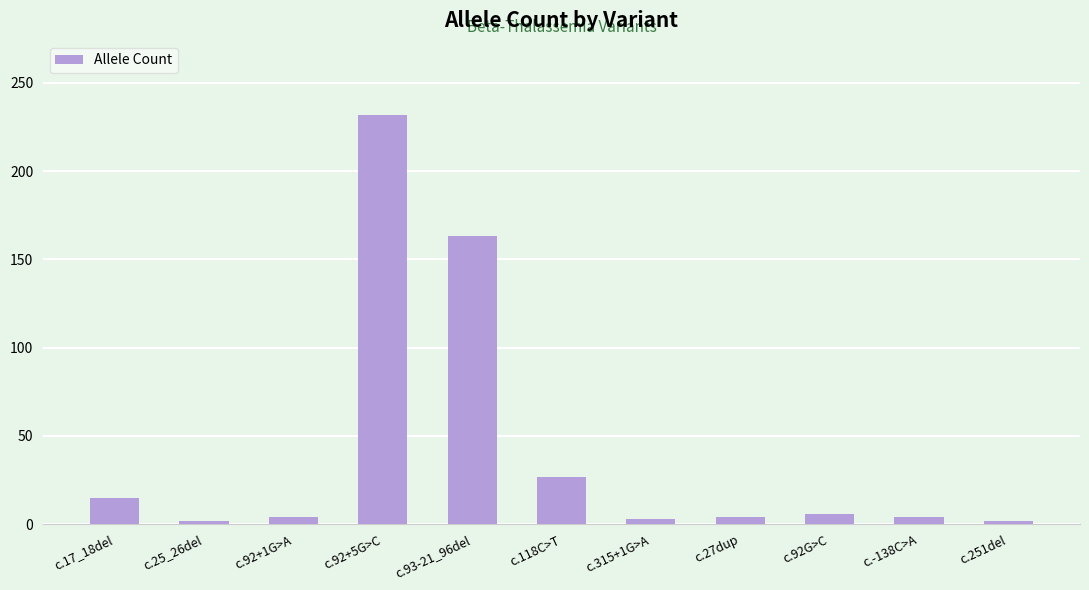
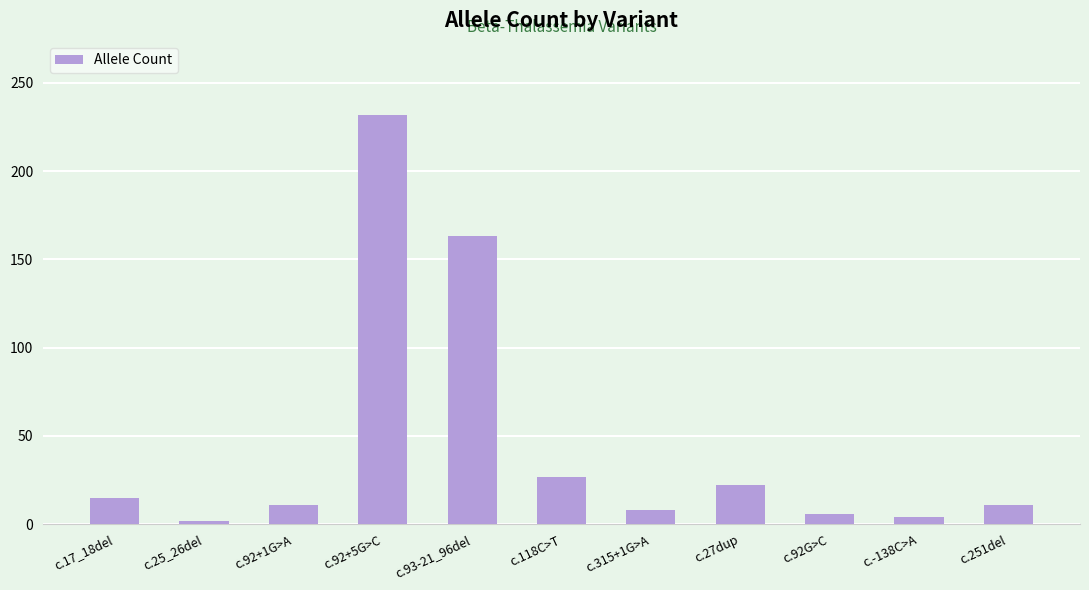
c.92+1G>A: 4 -> 11
c.315+1G>A: 3 -> 8
c.27dup: 4 -> 22
c.251del: 2 -> 11
